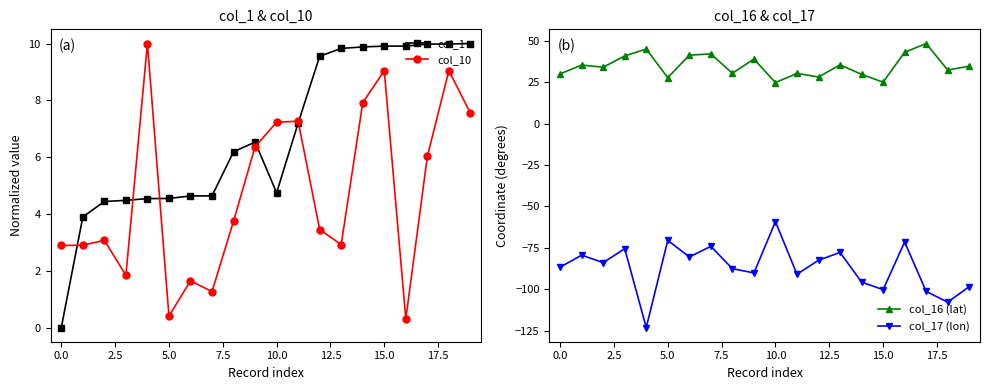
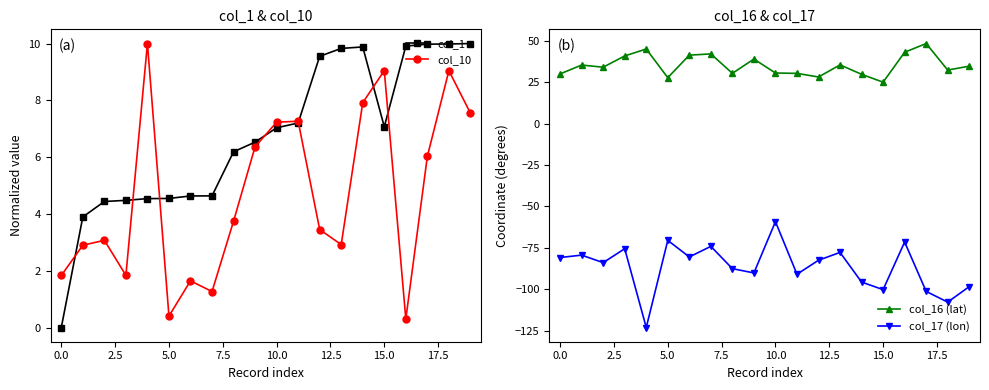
col_1 & col_10, col_10, 0.0: 2.9 -> 1.8
col_1 & col_10, col_1, 10.0: 4.8 -> 7.0
col_1 & col_10, col_1, 15.0: 9.9 -> 7.1
col_16 & col_17, col_17 (lon), 0.0: -87 -> -81
col_16 & col_17, col_16 (lat), 10.0: 25 -> 30
